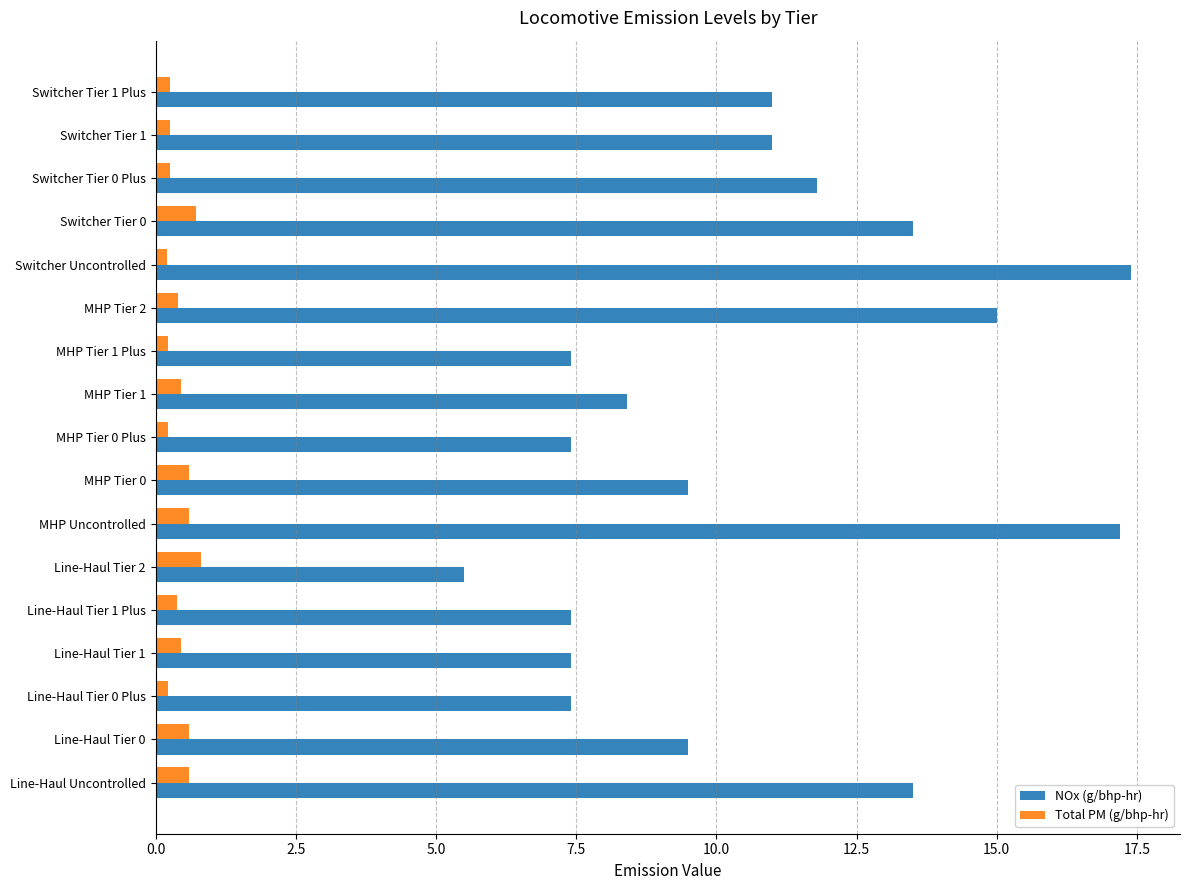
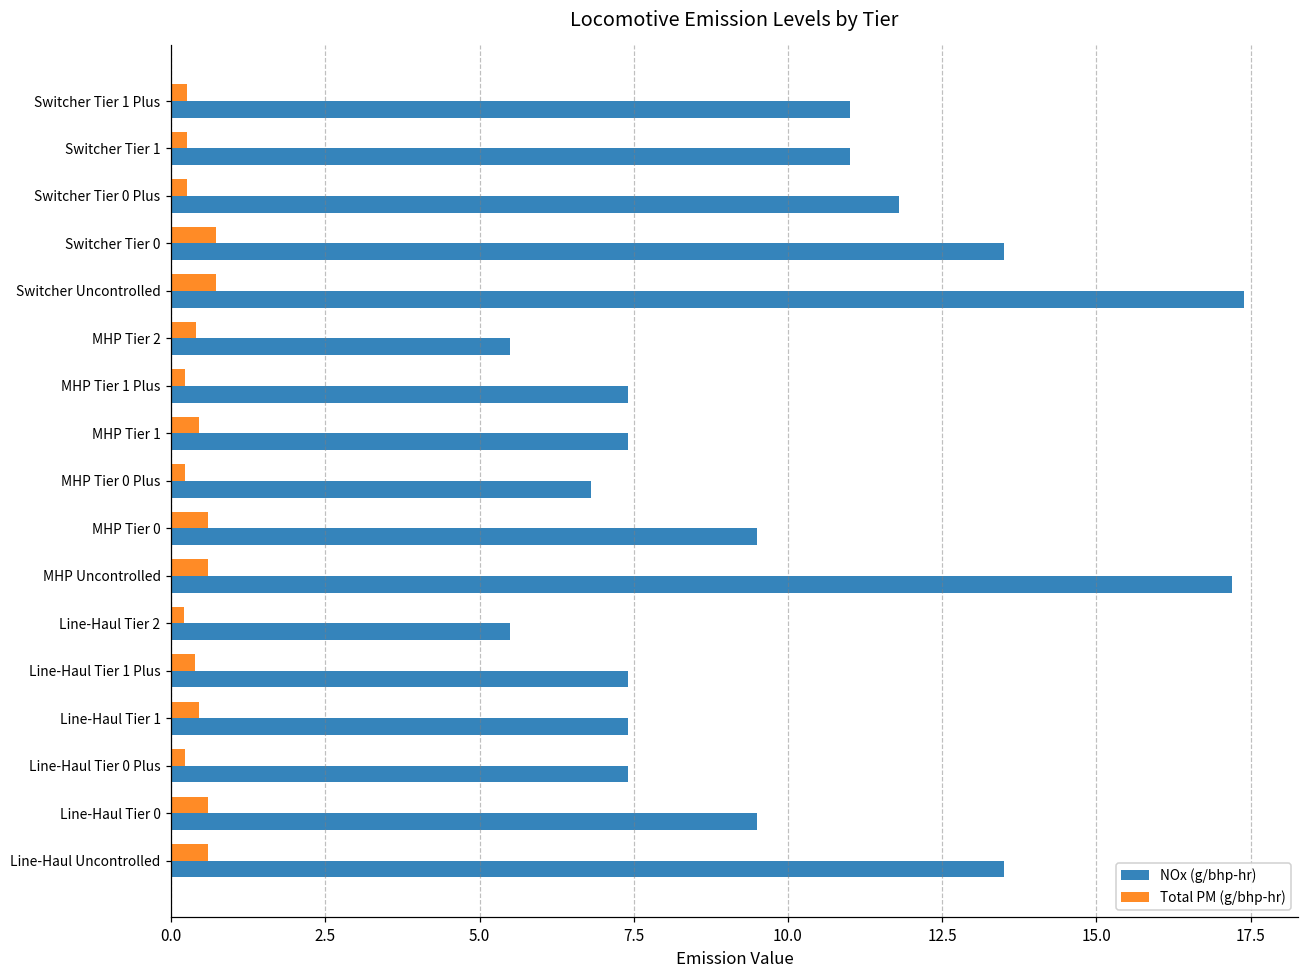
Total PM (g/bhp-hr), Switcher Uncontrolled: 0.2 -> 0.7
NOx (g/bhp-hr), MHP Tier 2: 15.0 -> 5.5
NOx (g/bhp-hr), MHP Tier 1: 8.4 -> 7.4
NOx (g/bhp-hr), MHP Tier 0 Plus: 7.4 -> 6.8
Total PM (g/bhp-hr), Line-Haul Tier 2: 0.8 -> 0.2
